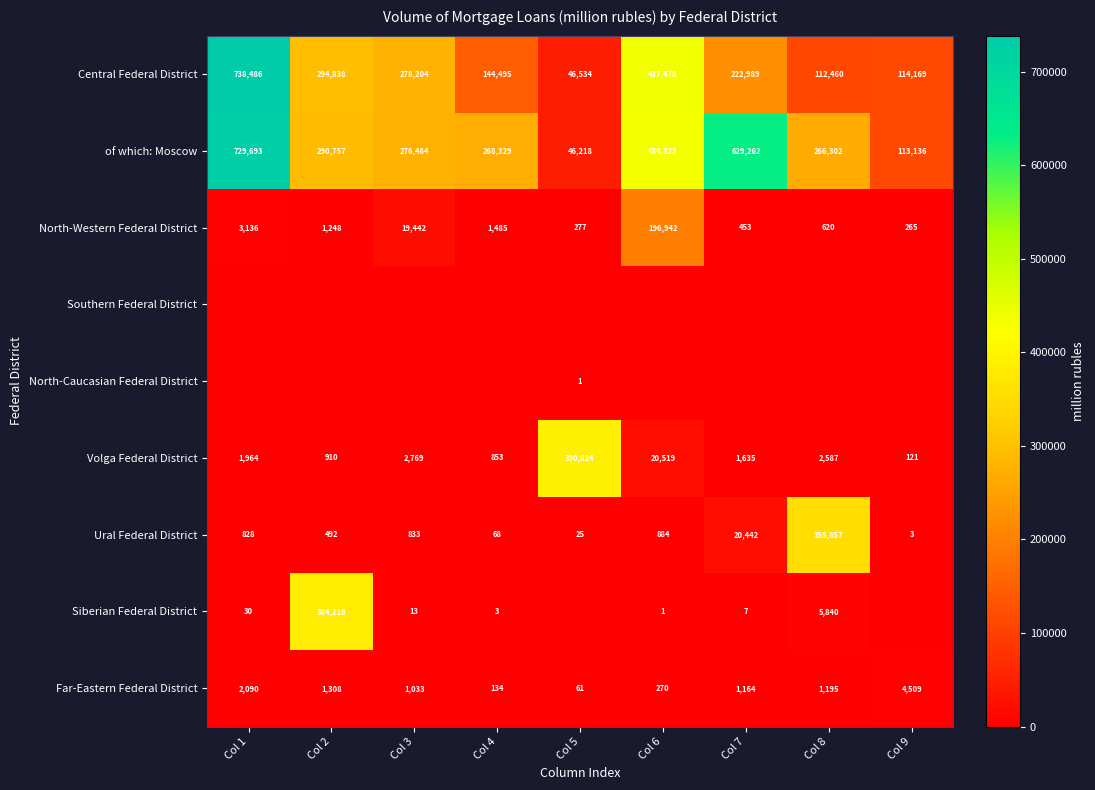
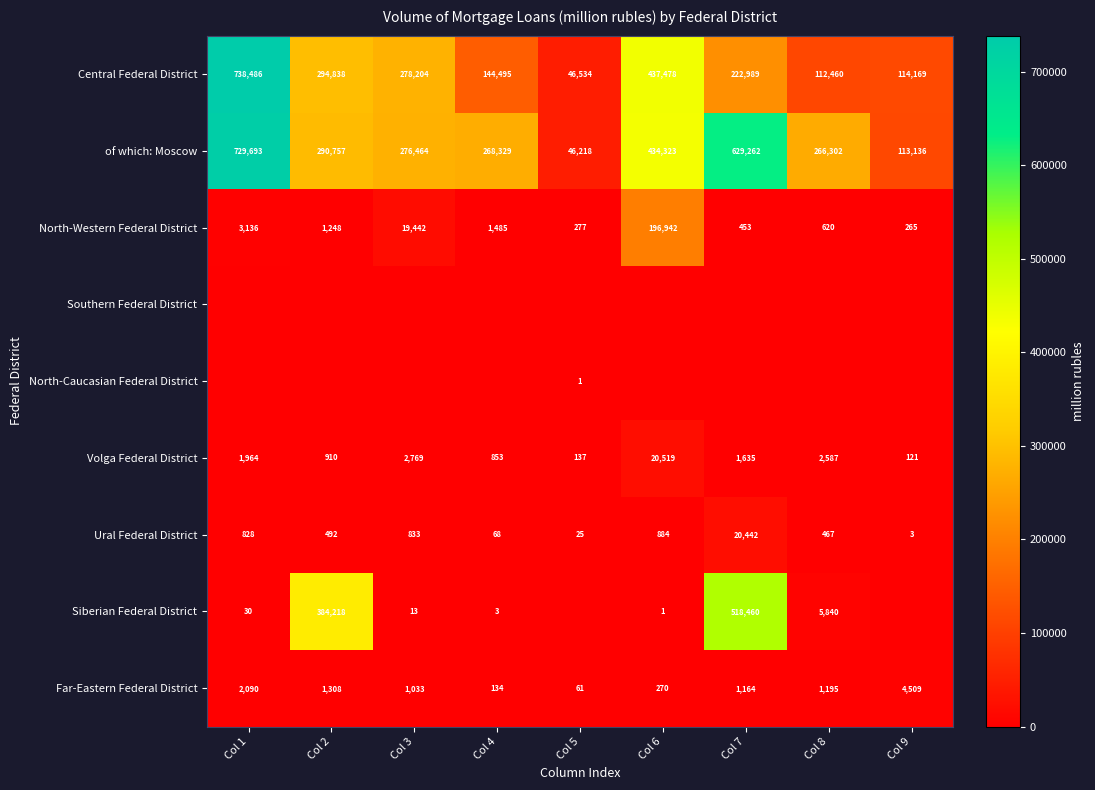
Volga Federal District, Col 5: 390,824 -> 137
Ural Federal District, Col 8: 355,857 -> 467
Siberian Federal District, Col 7: 7 -> 518,460
